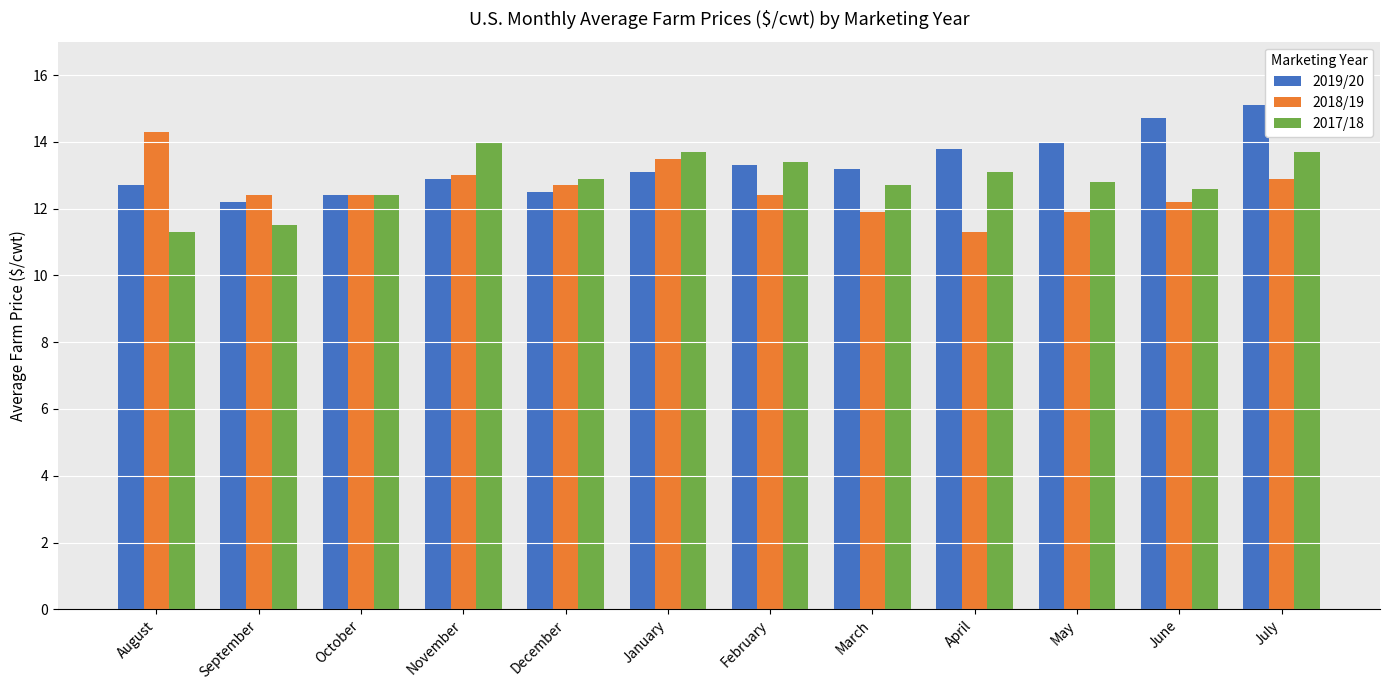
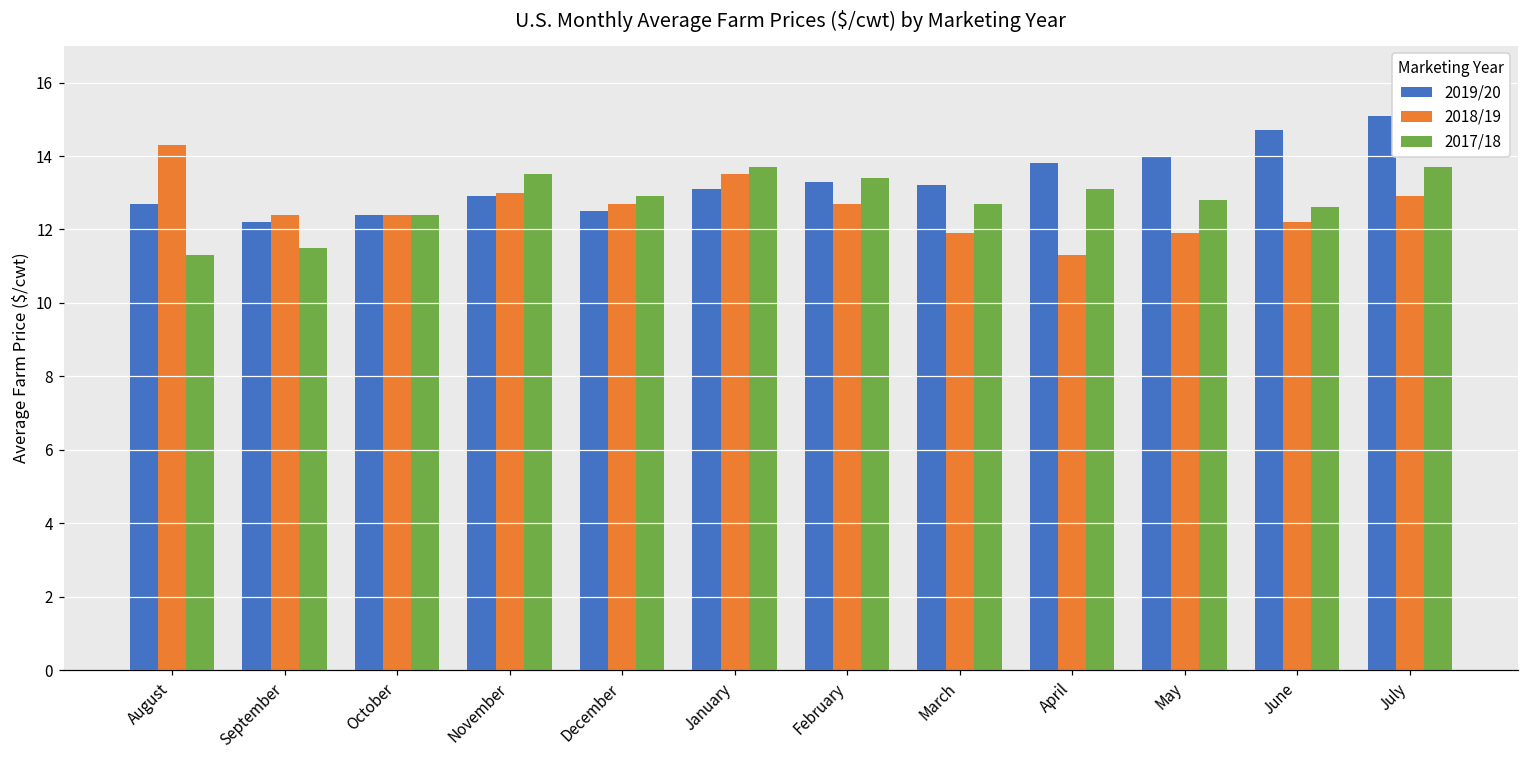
2017/18, November: 14.0 -> 13.5
2018/19, February: 12.4 -> 12.7
